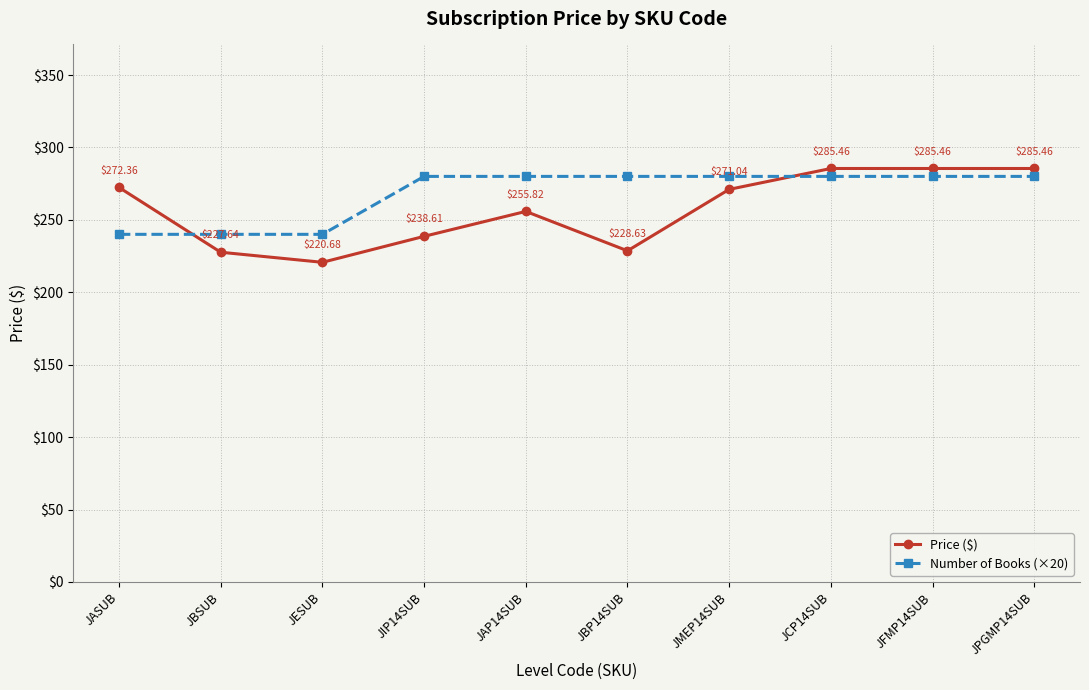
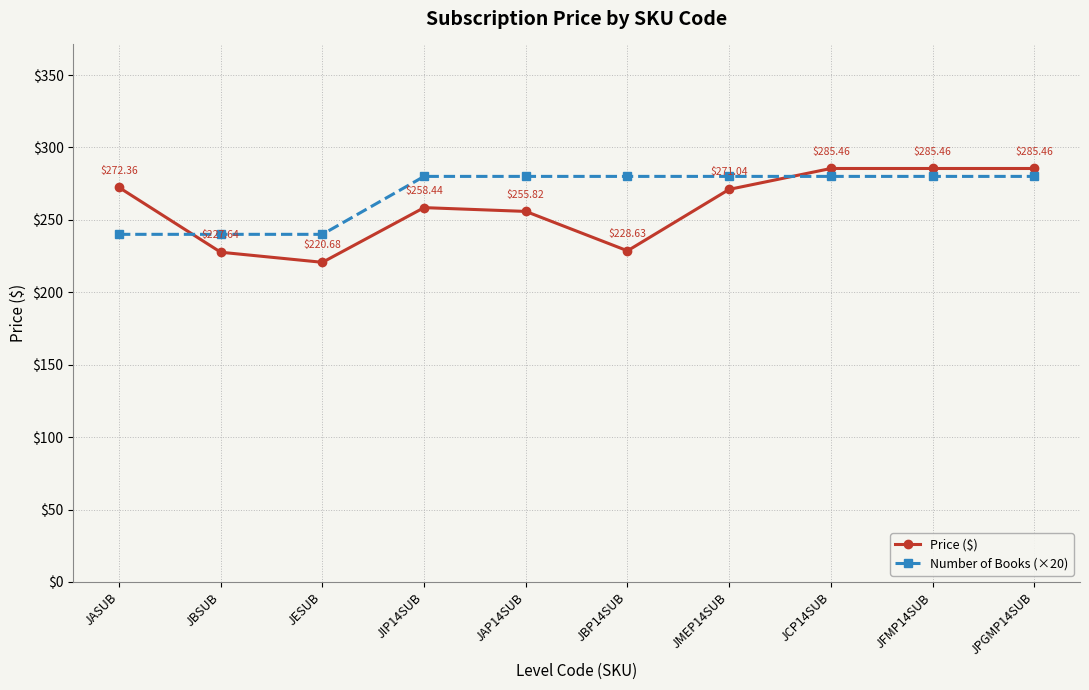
Price ($), JIP14SUB: $238.61 -> $258.44
